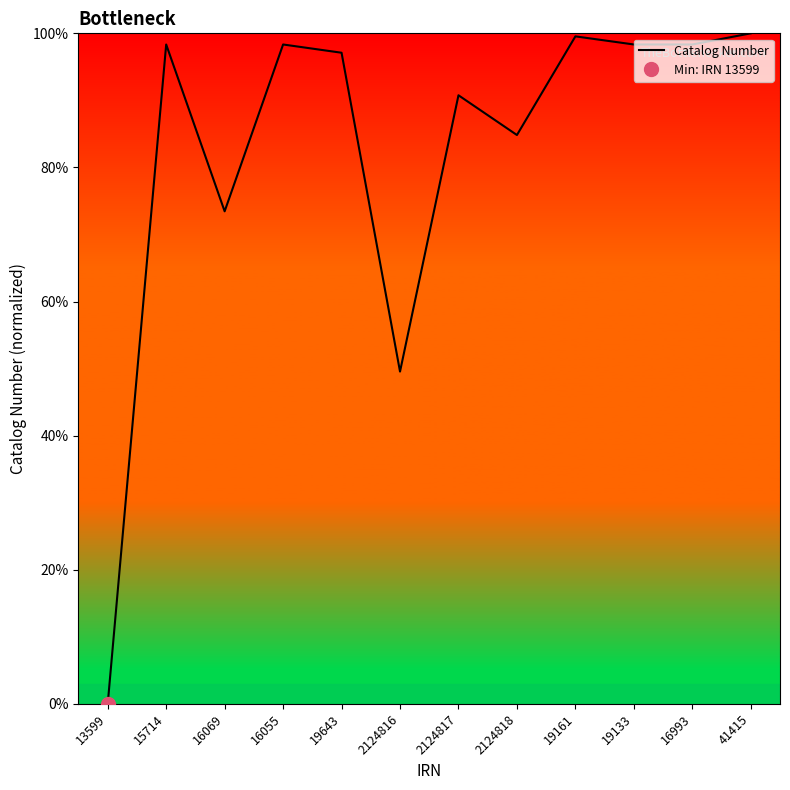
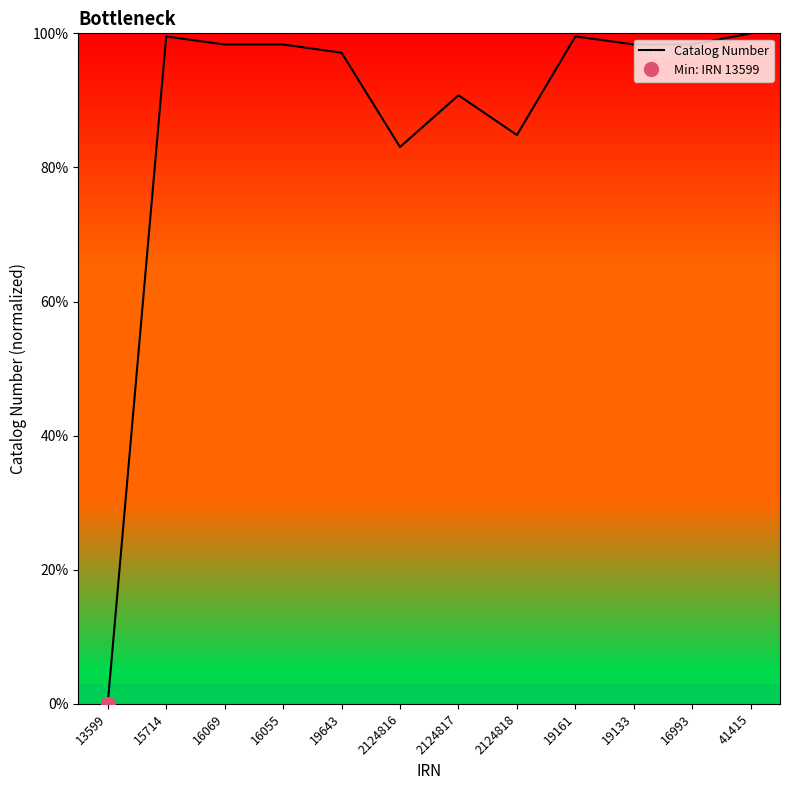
Catalog Number, 15714: 98% -> 100%
Catalog Number, 16069: 73% -> 98%
Catalog Number, 2124816: 50% -> 83%
